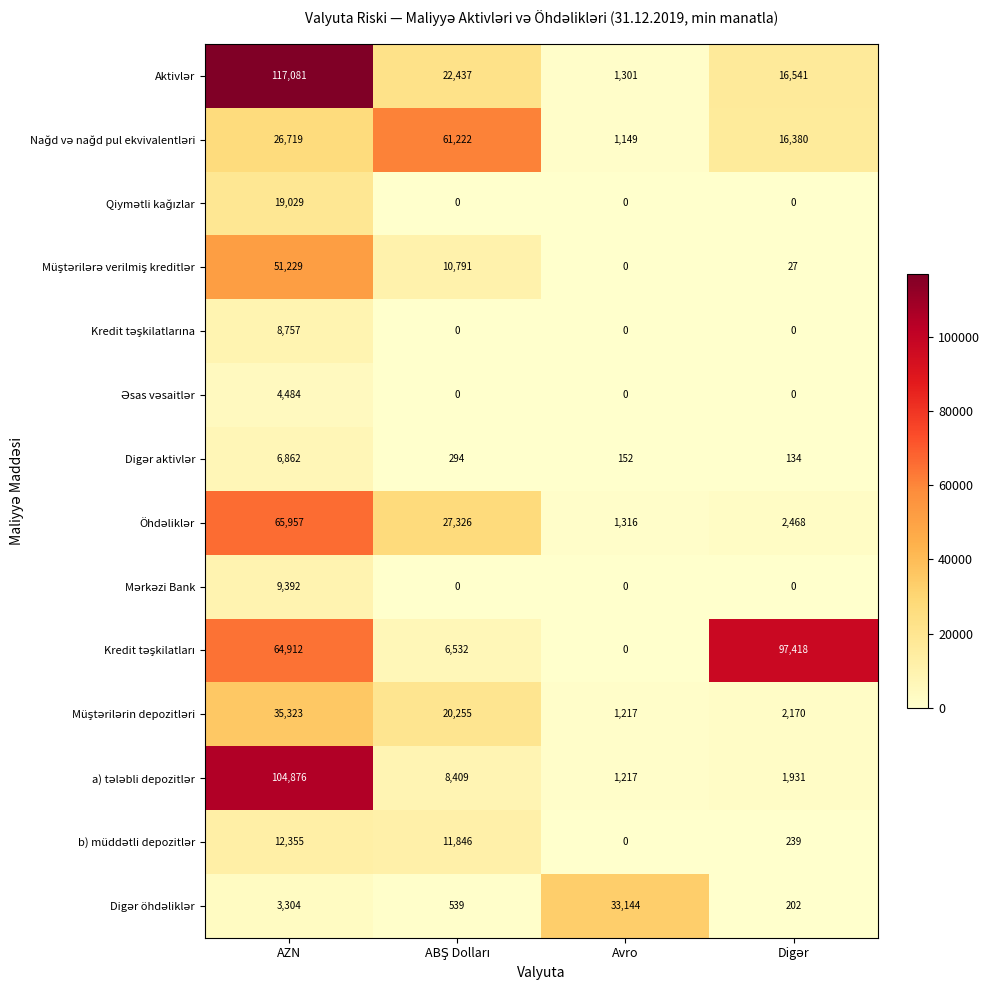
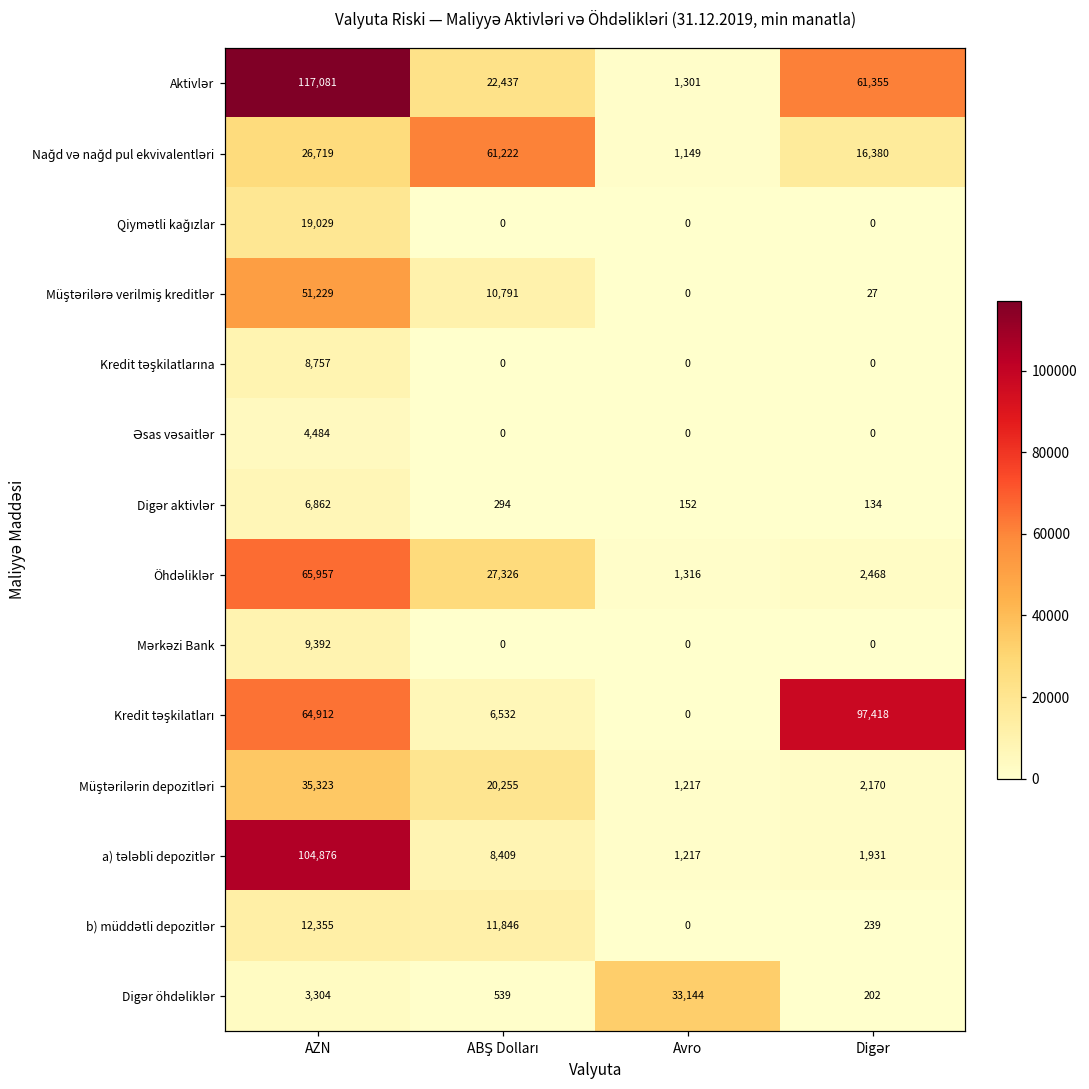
Aktivlər, Digər: 16,541 -> 61,355
